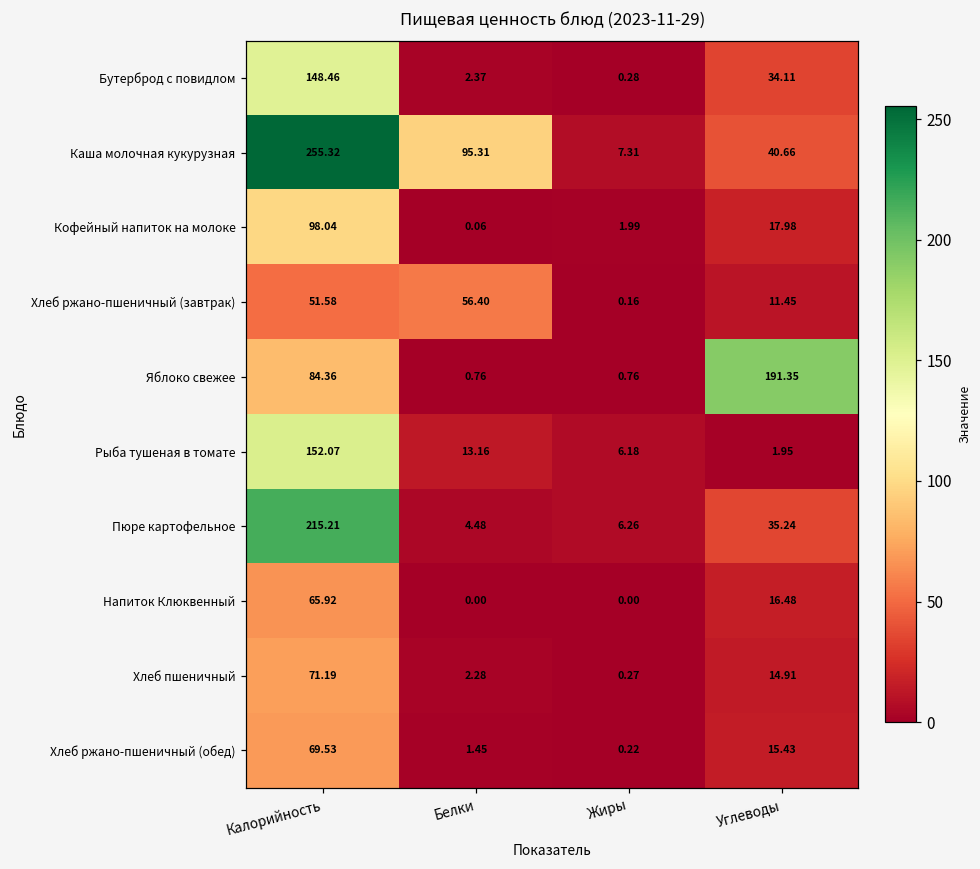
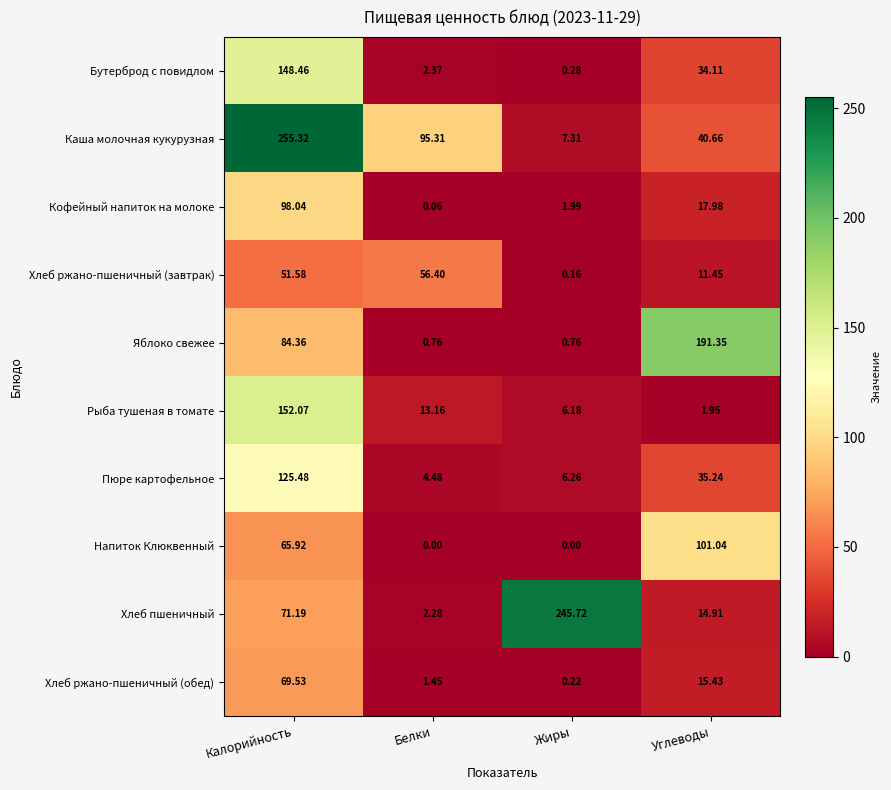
Пюре картофельное, Калорийность: 215.21 -> 125.48
Напиток Клюквенный, Углеводы: 16.48 -> 101.04
Хлеб пшеничный, Жиры: 0.27 -> 245.72
